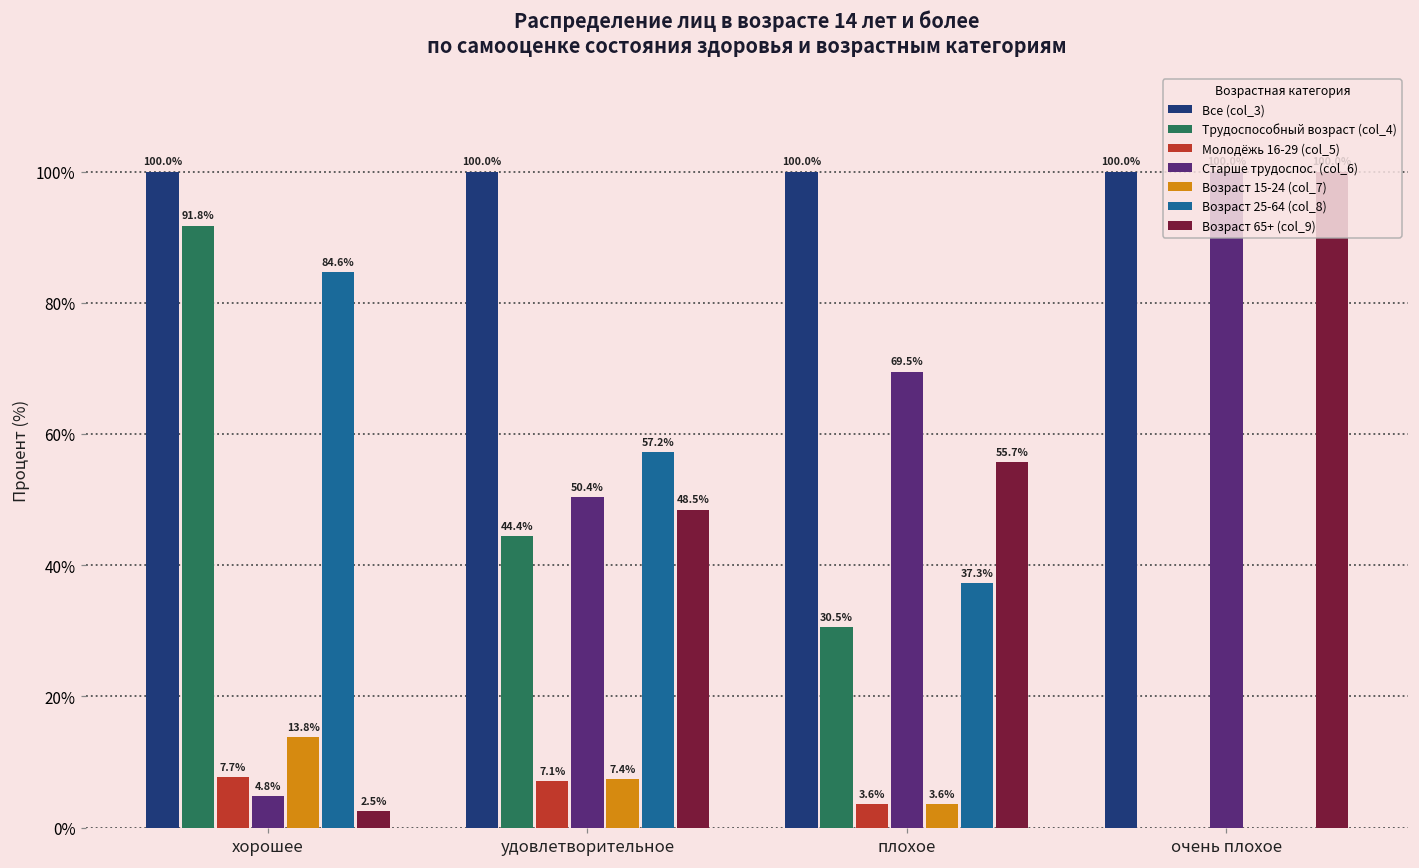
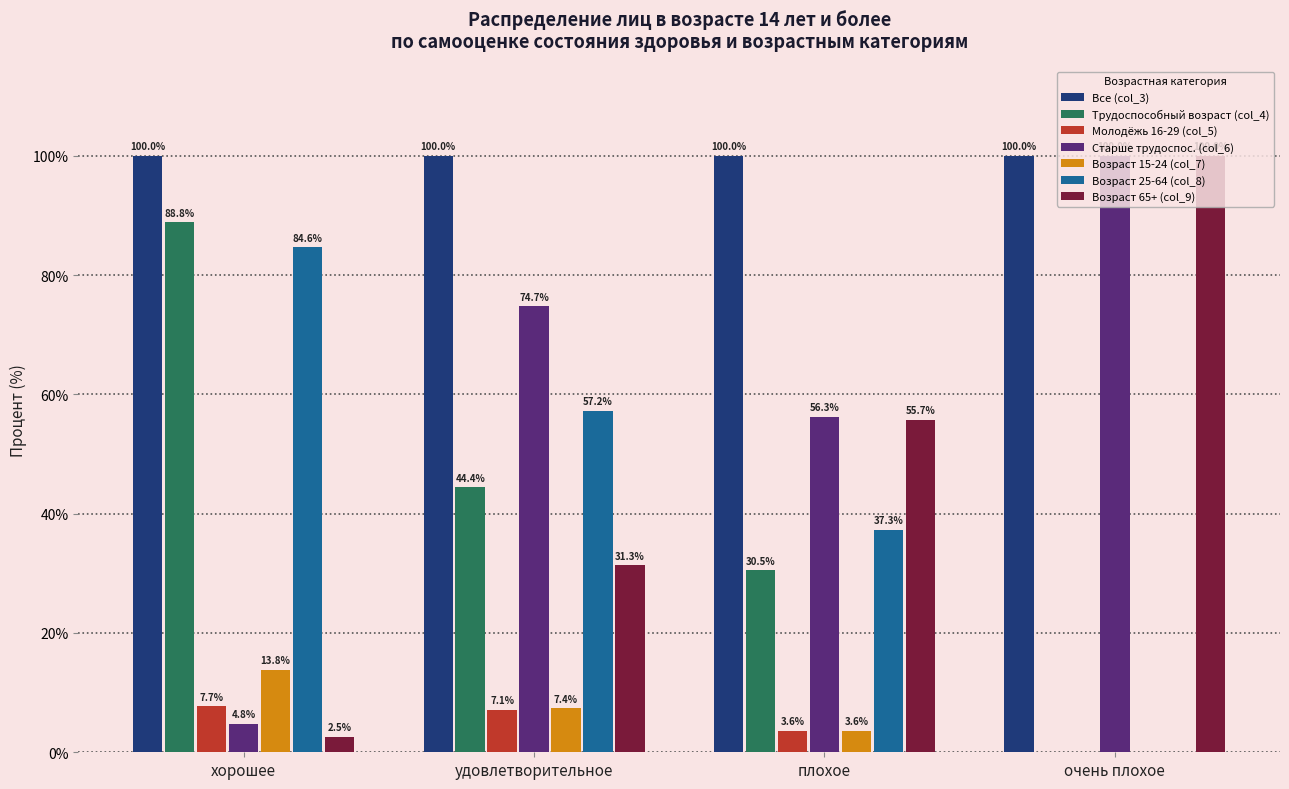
Трудоспособный возраст (col_4), хорошее: 91.8% -> 88.8%
Старше трудоспос. (col_6), удовлетворительное: 50.4% -> 74.7%
Возраст 65+ (col_9), удовлетворительное: 48.5% -> 31.3%
Старше трудоспос. (col_6), плохое: 69.5% -> 56.3%
